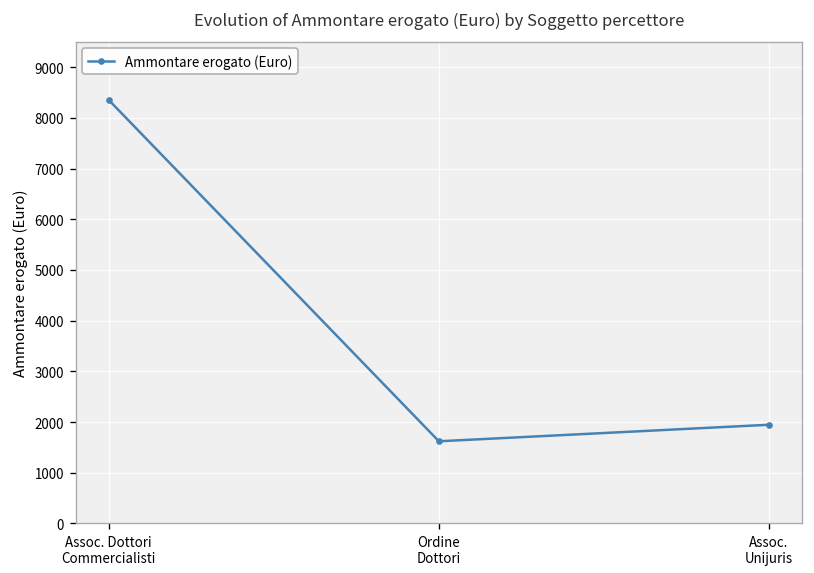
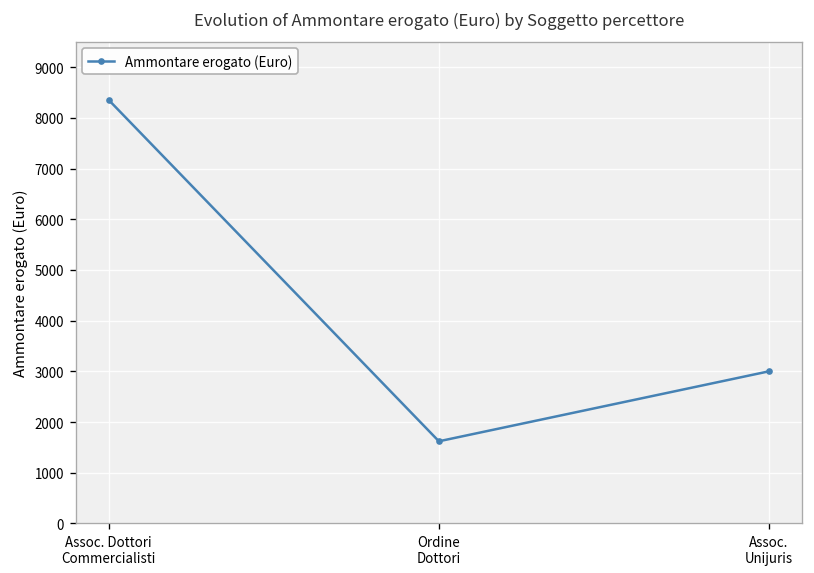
Assoc. Unijuris: 1900 -> 3000
